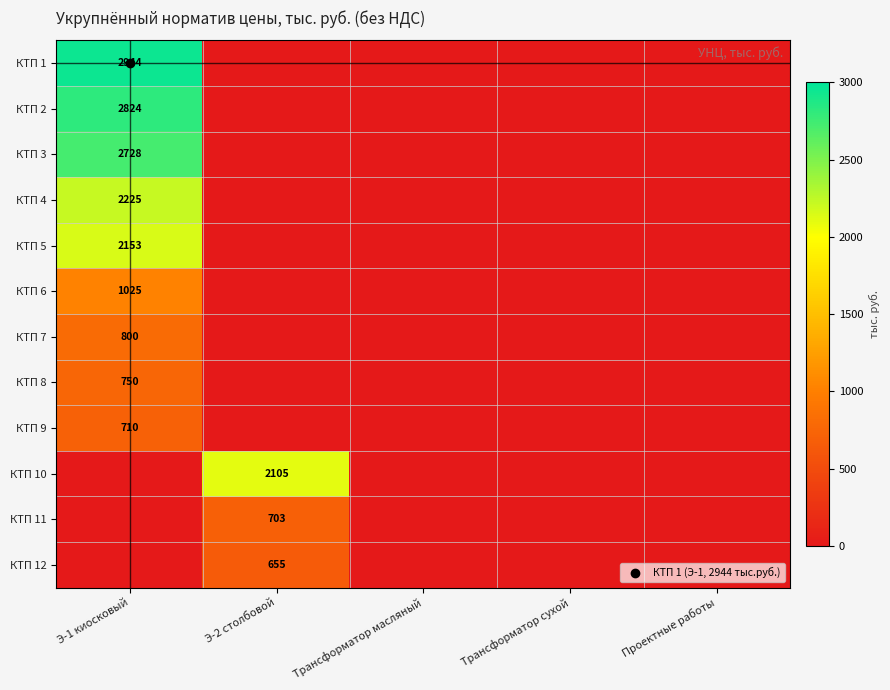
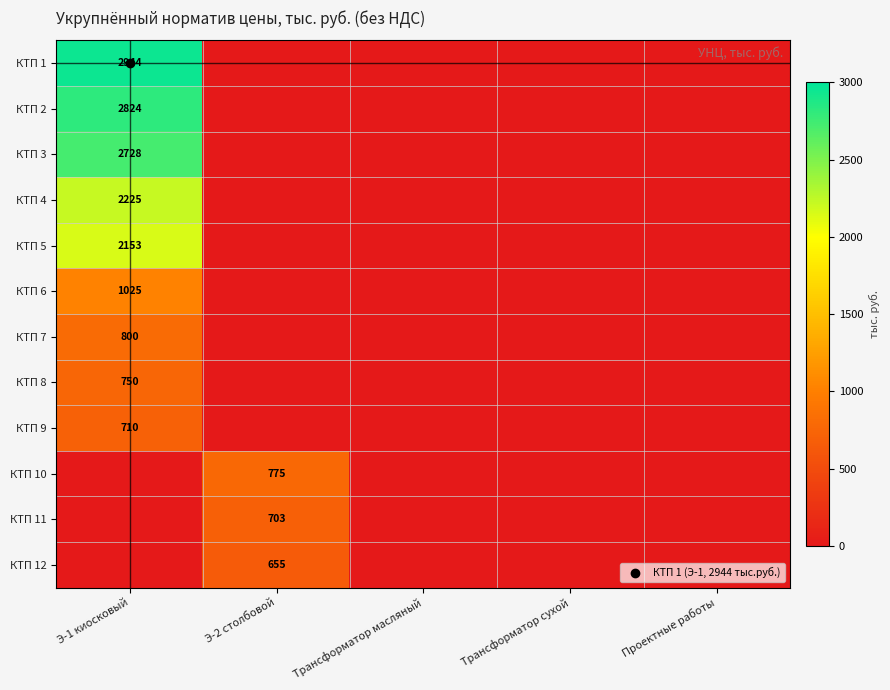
КТП 10, Э-2 столбовой: 2105 -> 775
